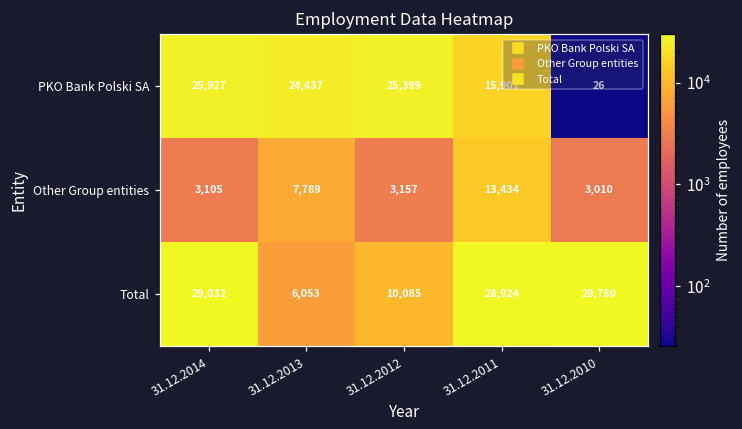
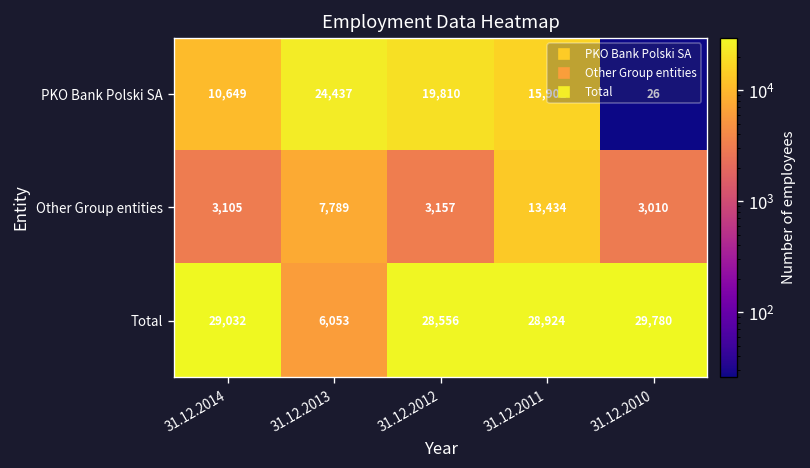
PKO Bank Polski SA, 31.12.2014: 25,927 -> 10,649
PKO Bank Polski SA, 31.12.2012: 25,399 -> 19,810
Total, 31.12.2012: 10,085 -> 28,556
